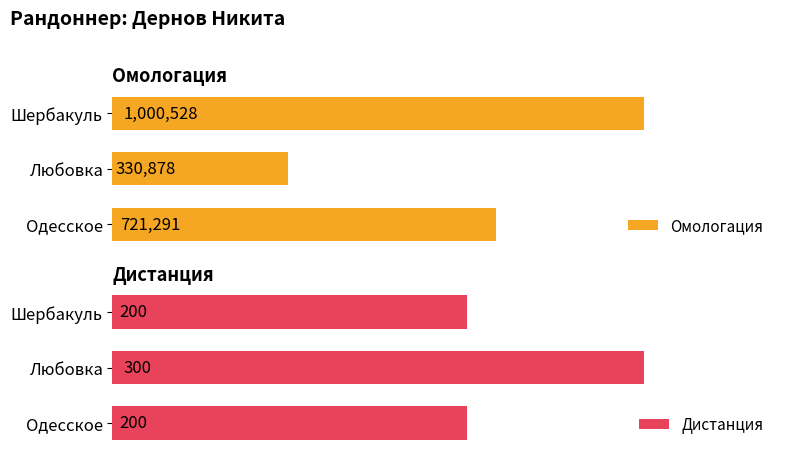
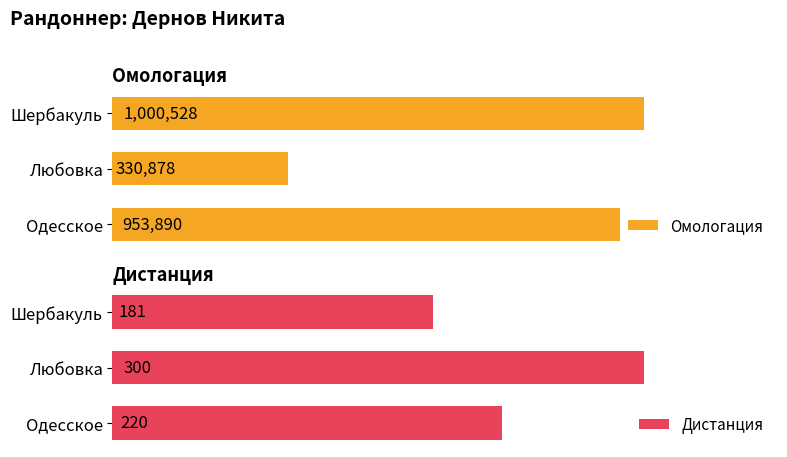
Омологация, Одесское: 721,291 -> 953,890
Дистанция, Шербакуль: 200 -> 181
Дистанция, Одесское: 200 -> 220
